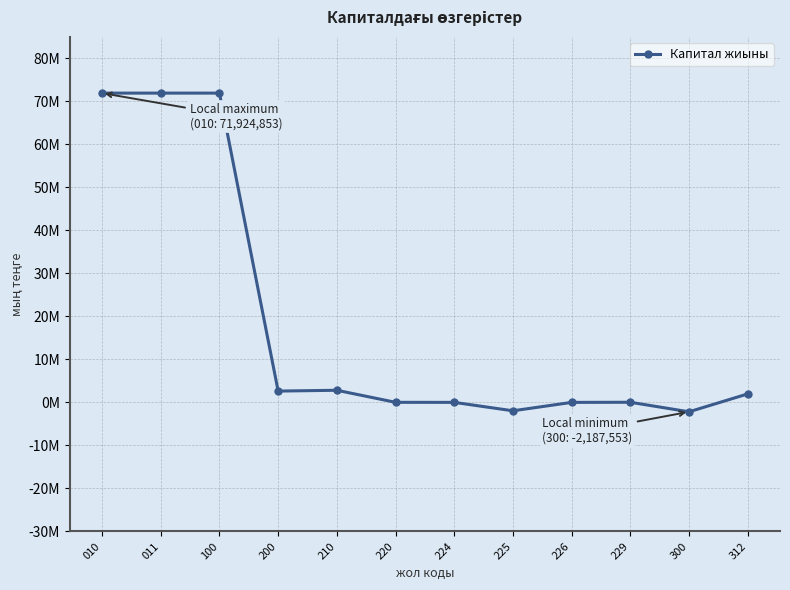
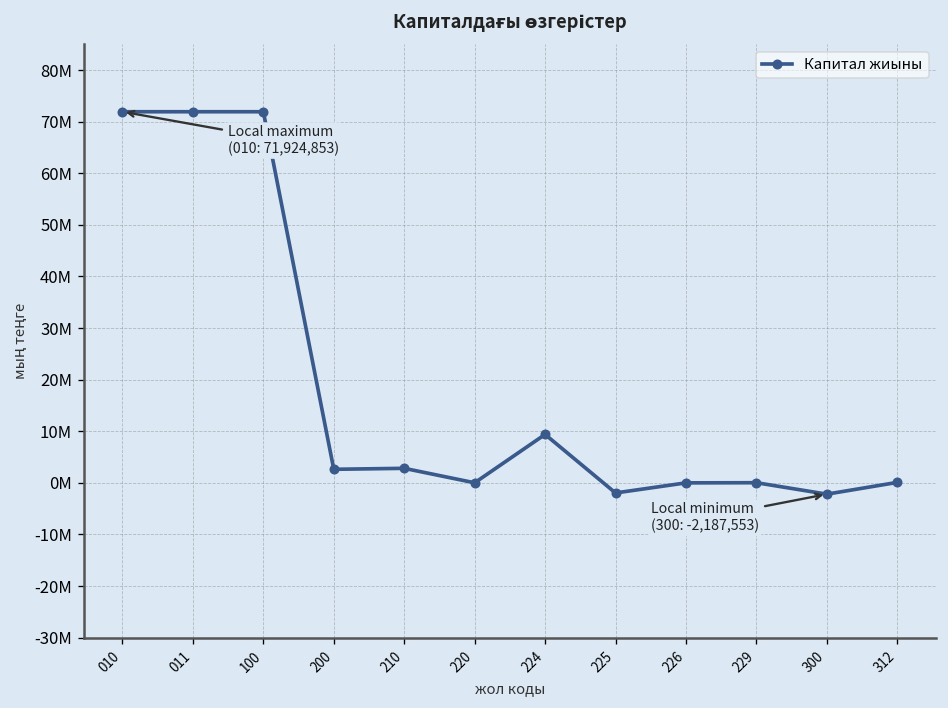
224: 0 -> 9000000
312: 2000000 -> 0
